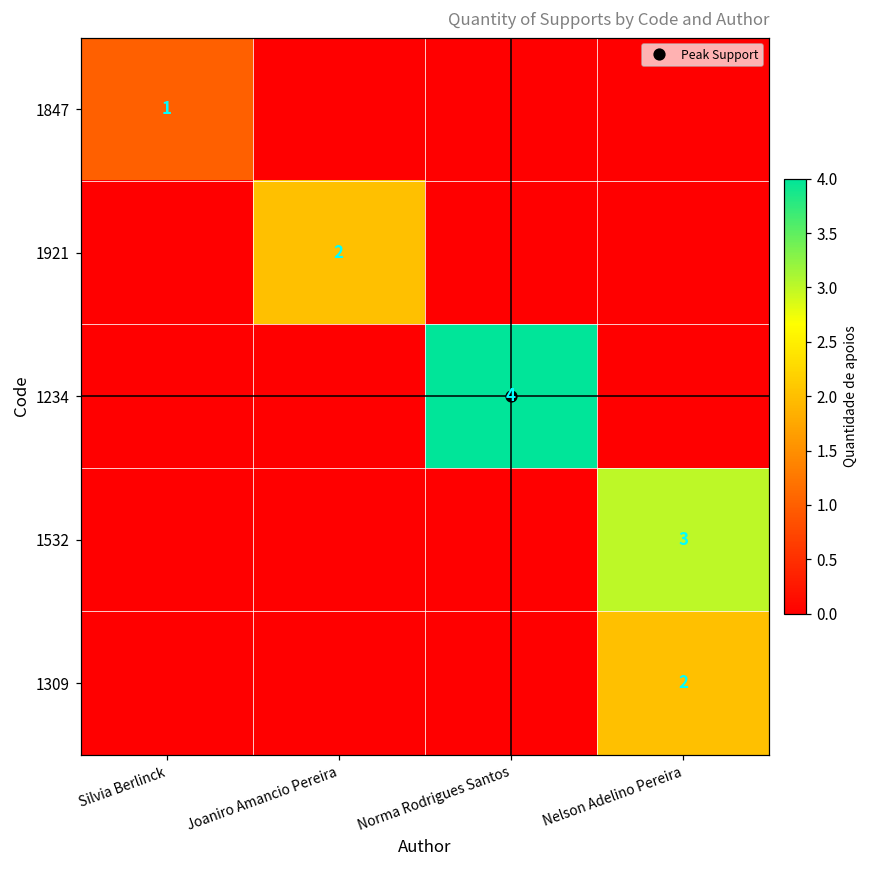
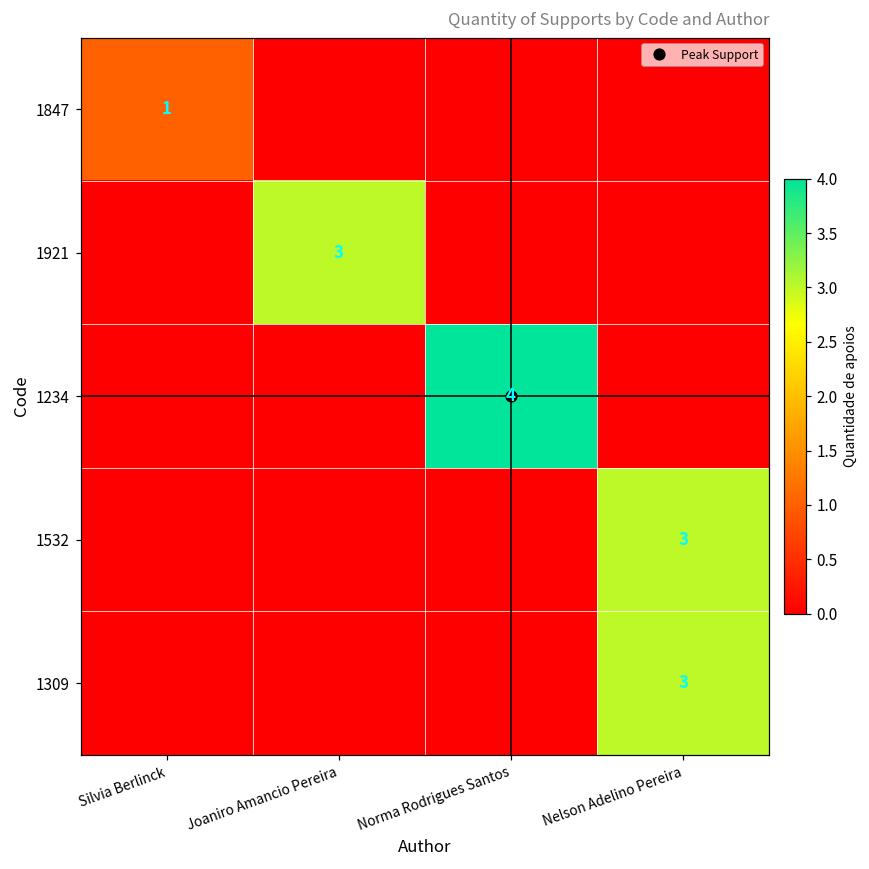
1921, Joaniro Amancio Pereira: 2 -> 3
1309, Nelson Adelino Pereira: 2 -> 3
